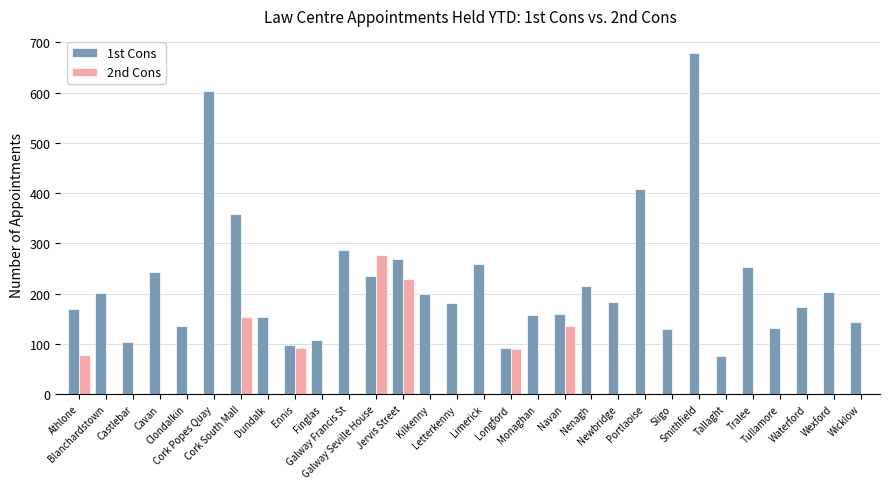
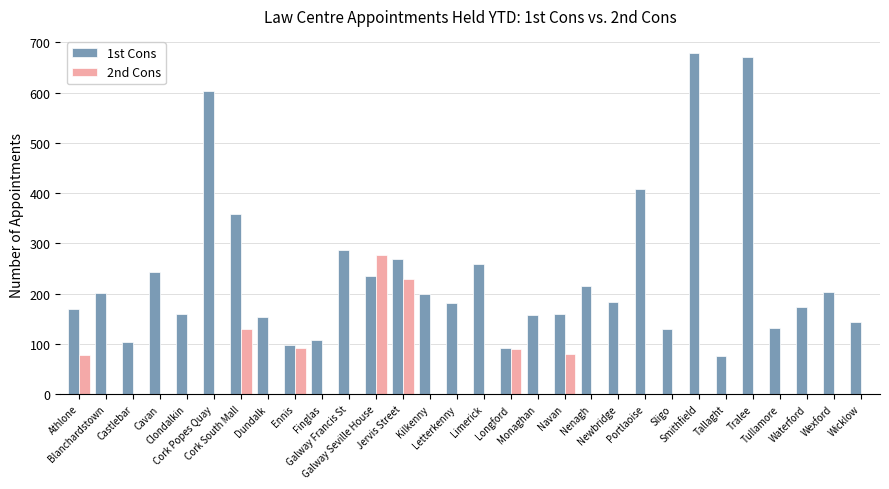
1st Cons, Clondalkin: 140 -> 160
2nd Cons, Cork South Mall: 150 -> 130
2nd Cons, Navan: 140 -> 80
1st Cons, Tralee: 250 -> 670
